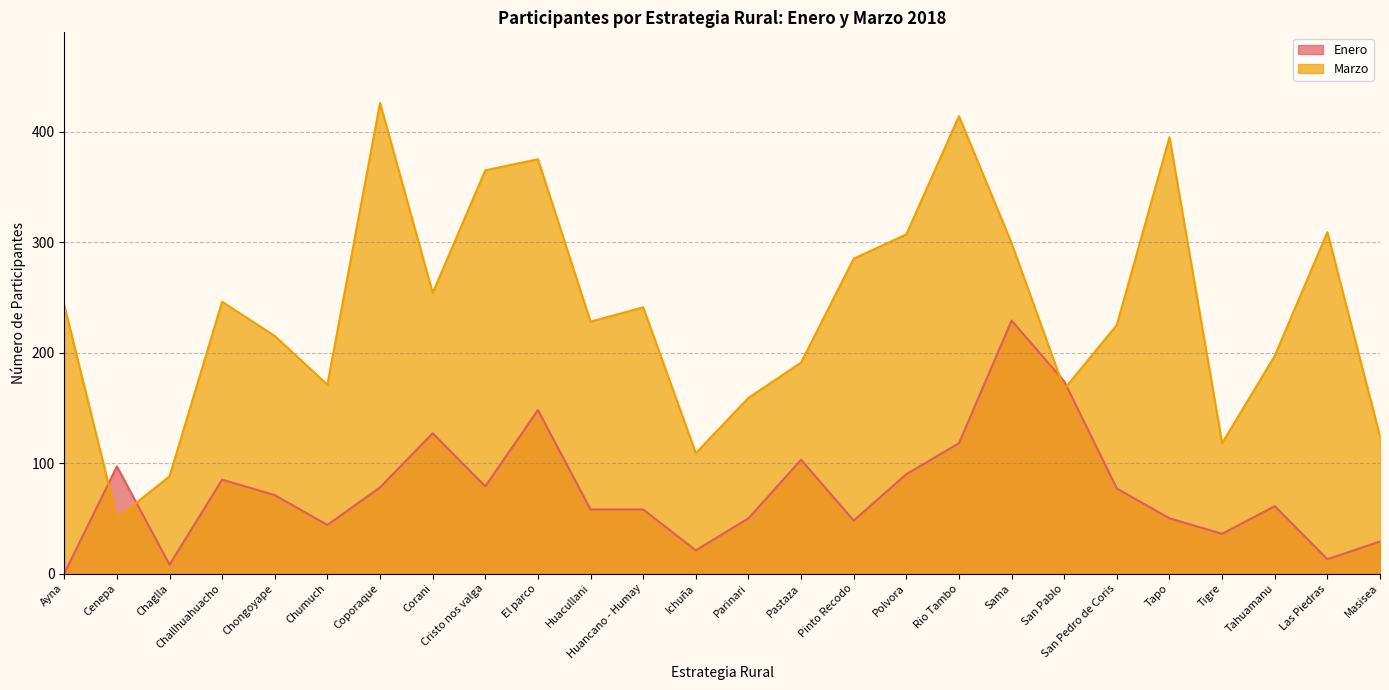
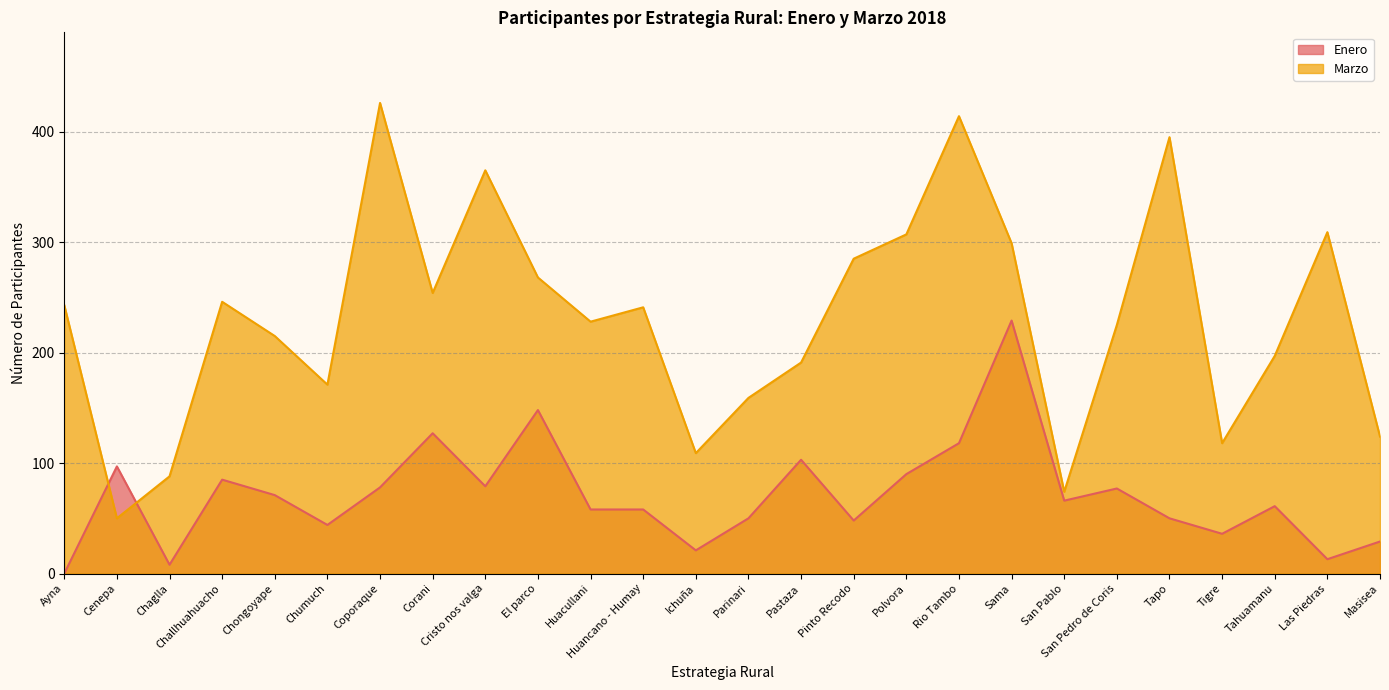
Marzo, El parco: 375 -> 268
Enero, San Pablo: 174 -> 66
Marzo, San Pablo: 167 -> 74
